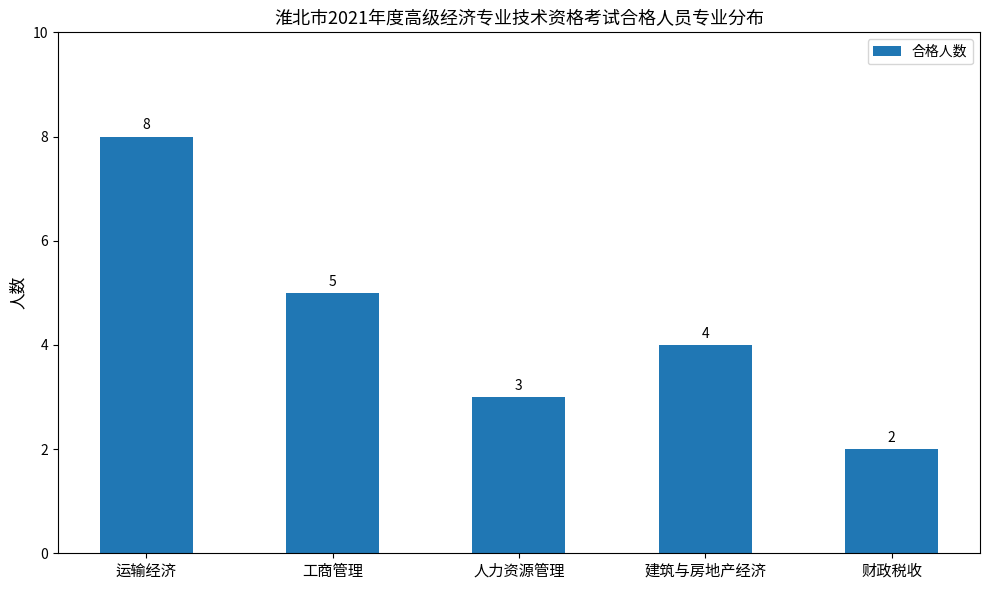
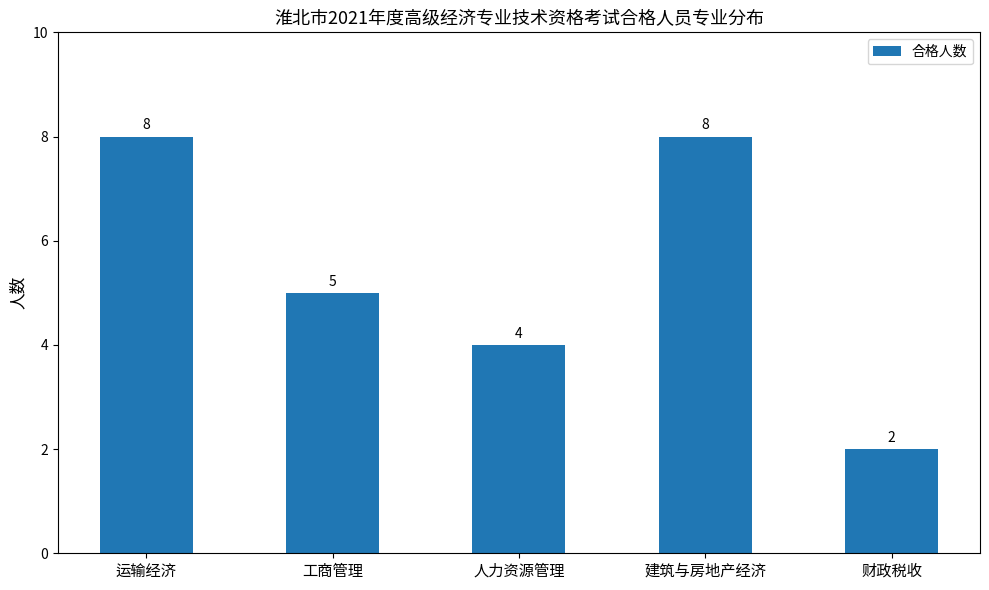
人力资源管理: 3 -> 4
建筑与房地产经济: 4 -> 8
